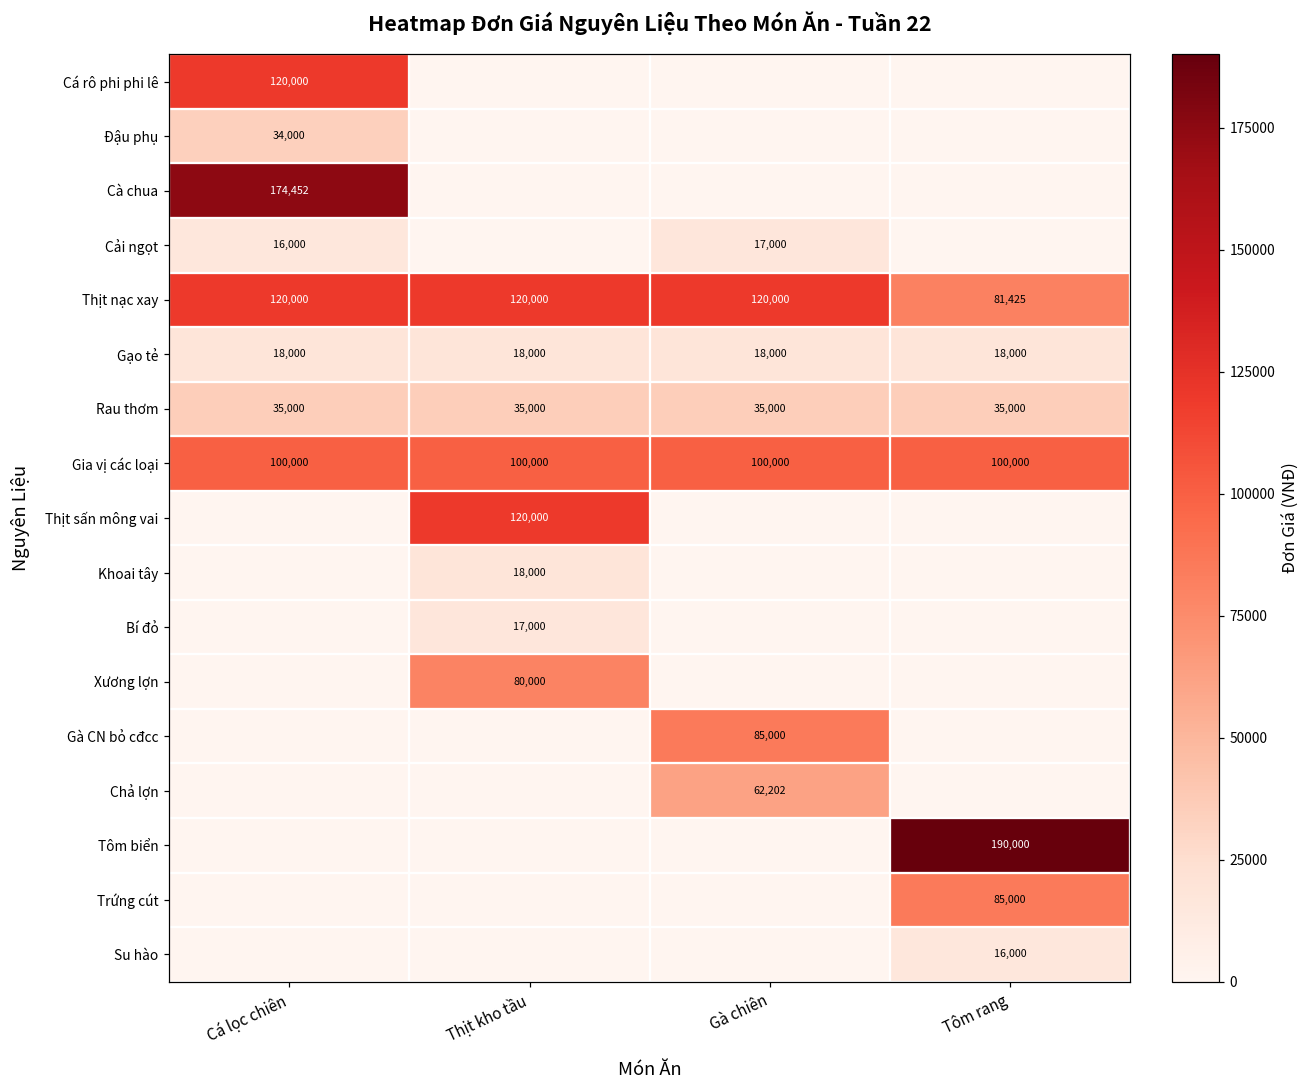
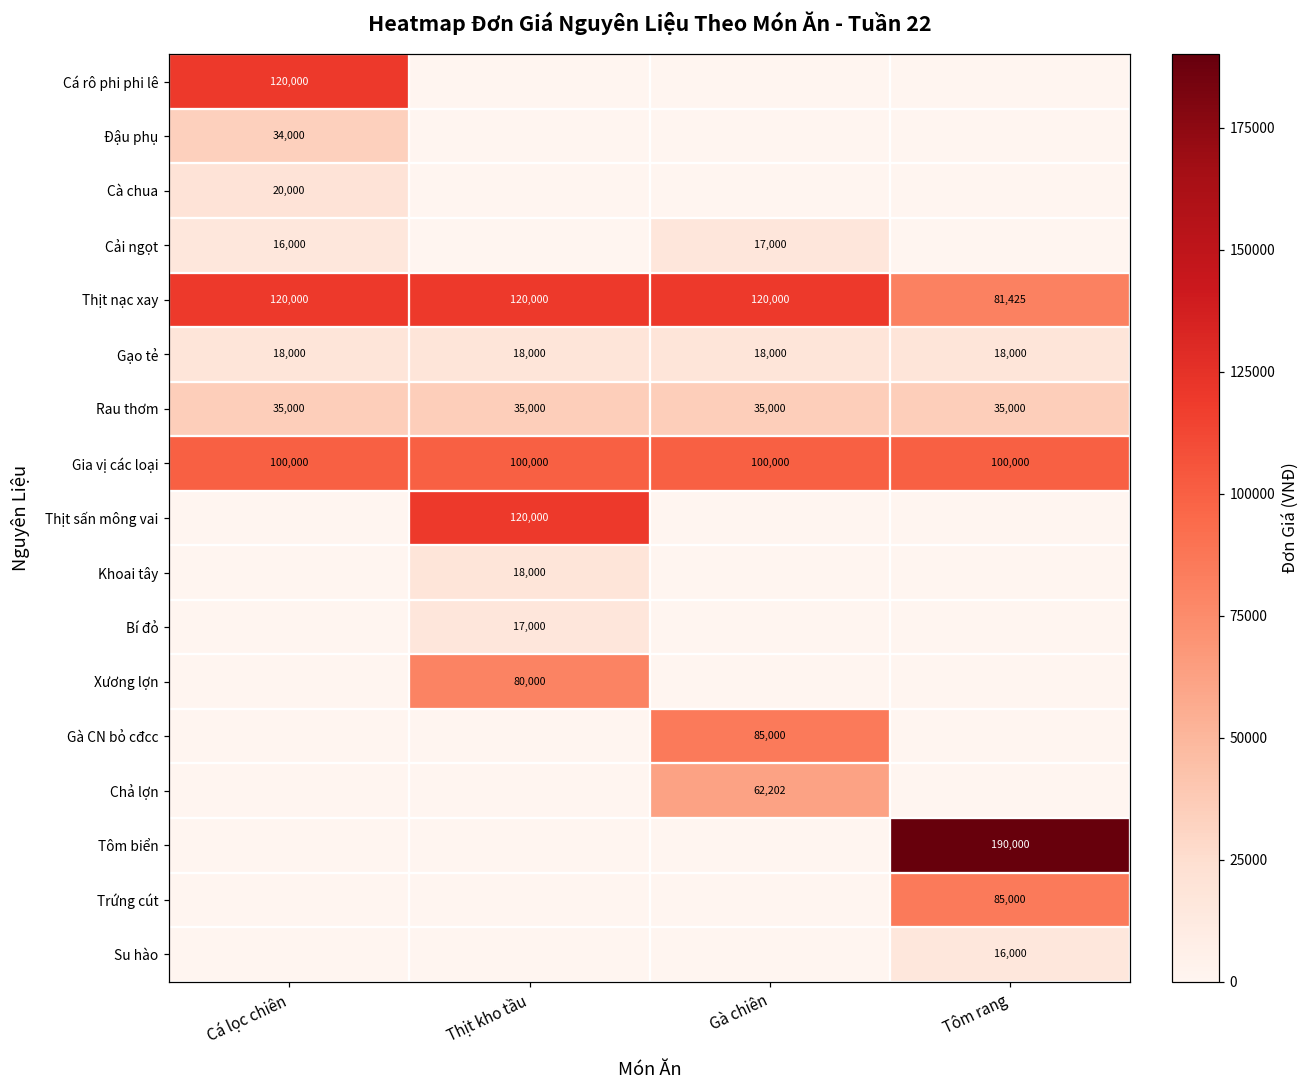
Cà chua, Cá lọc chiên: 174,452 -> 20,000
